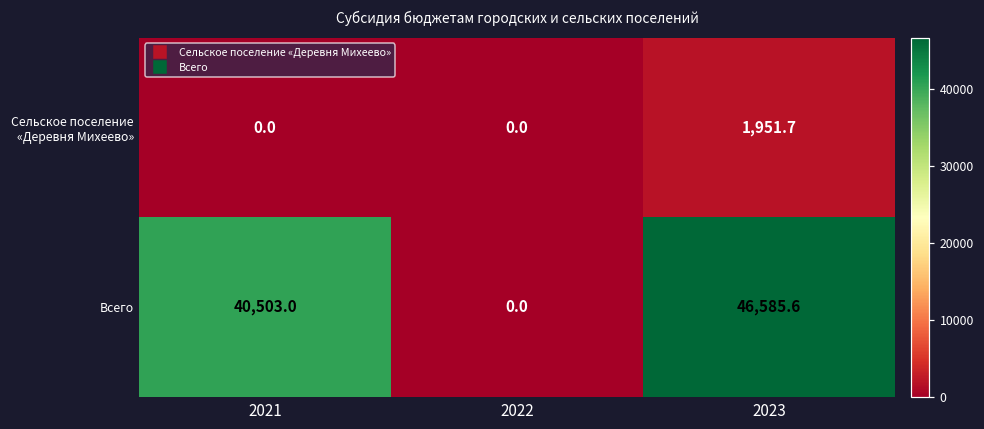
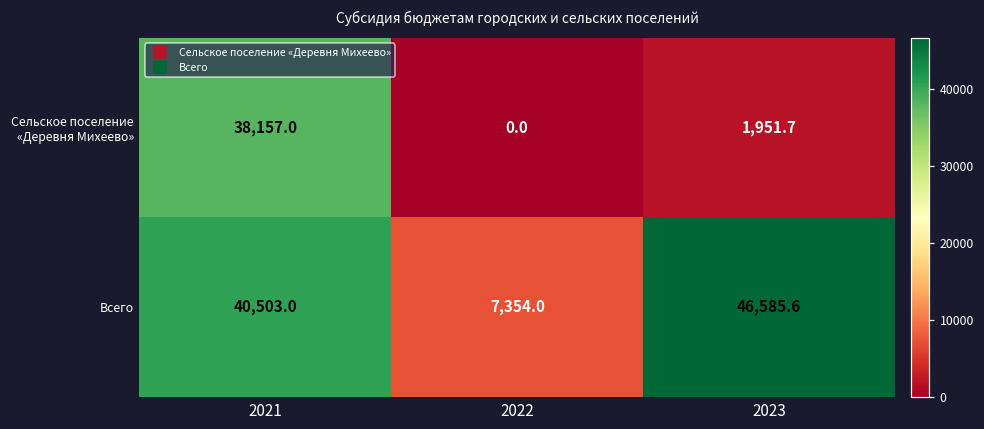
Сельское поселение «Деревня Михеево», 2021: 0.0 -> 38,157.0
Всего, 2022: 0.0 -> 7,354.0
